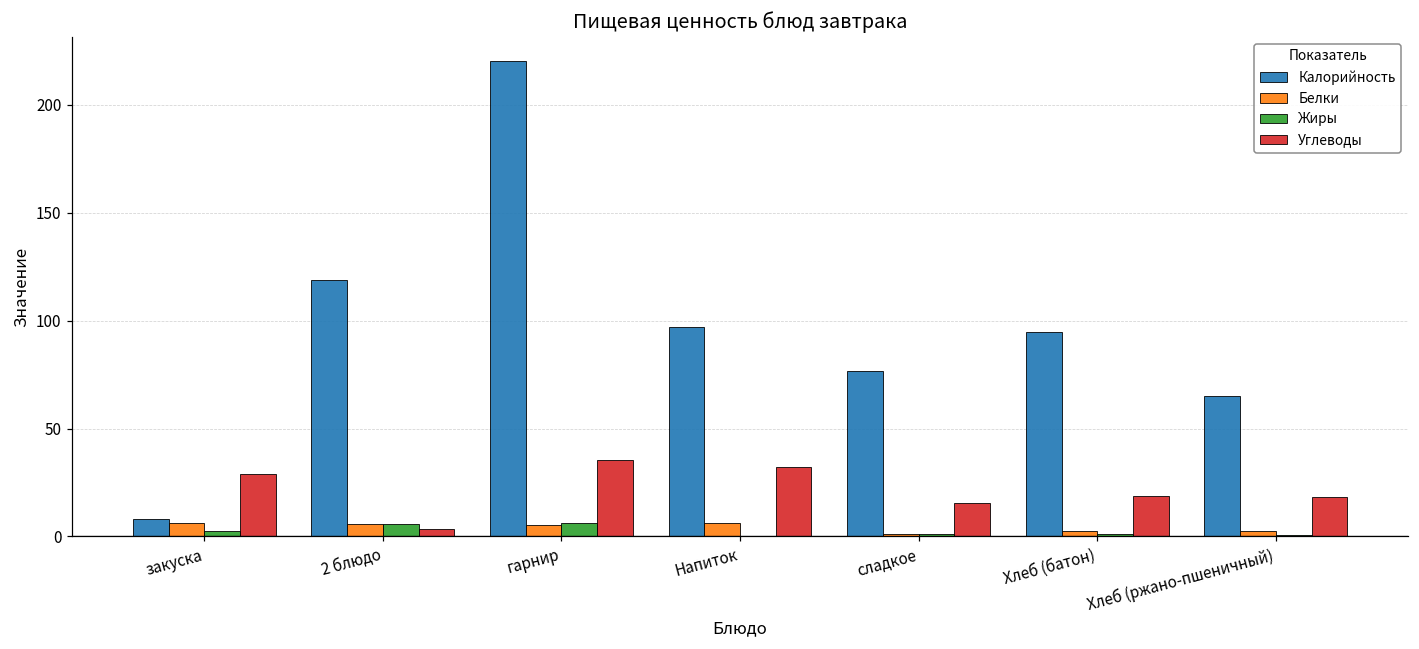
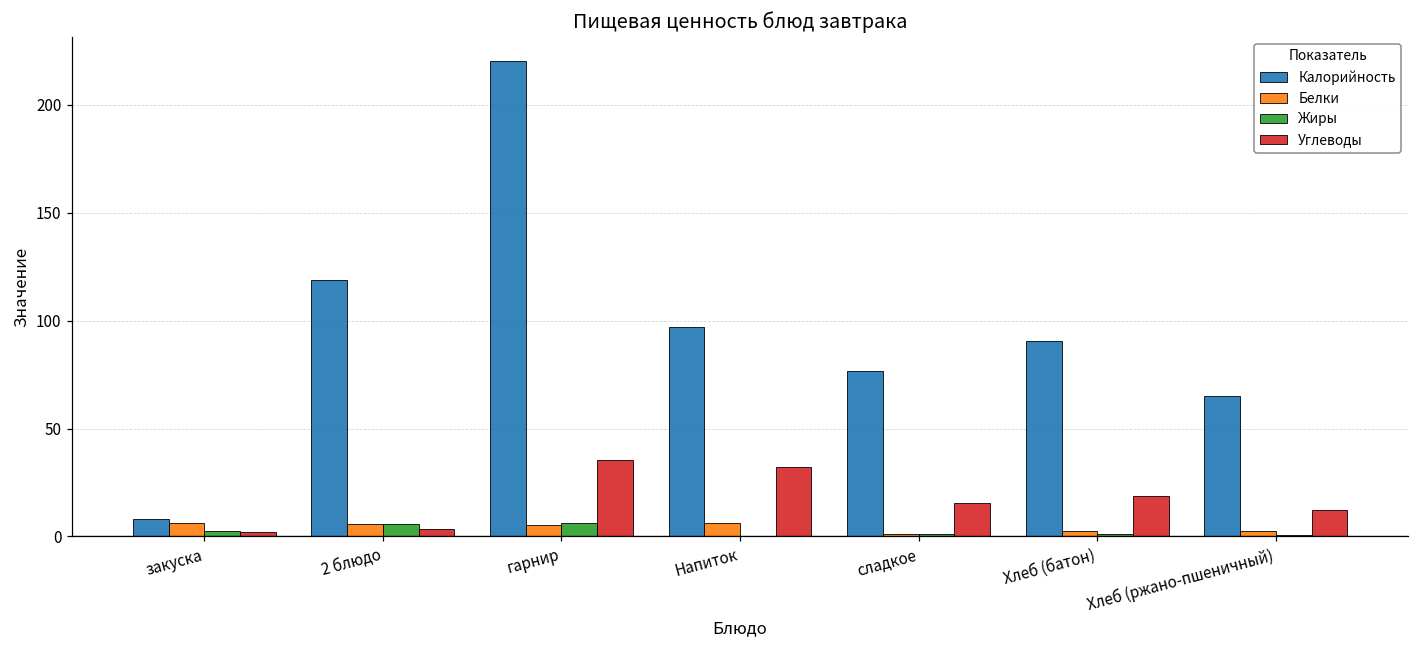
Углеводы, закуска: 29 -> 2
Калорийность, Хлеб (батон): 95 -> 91
Углеводы, Хлеб (ржано-пшеничный): 18 -> 12
